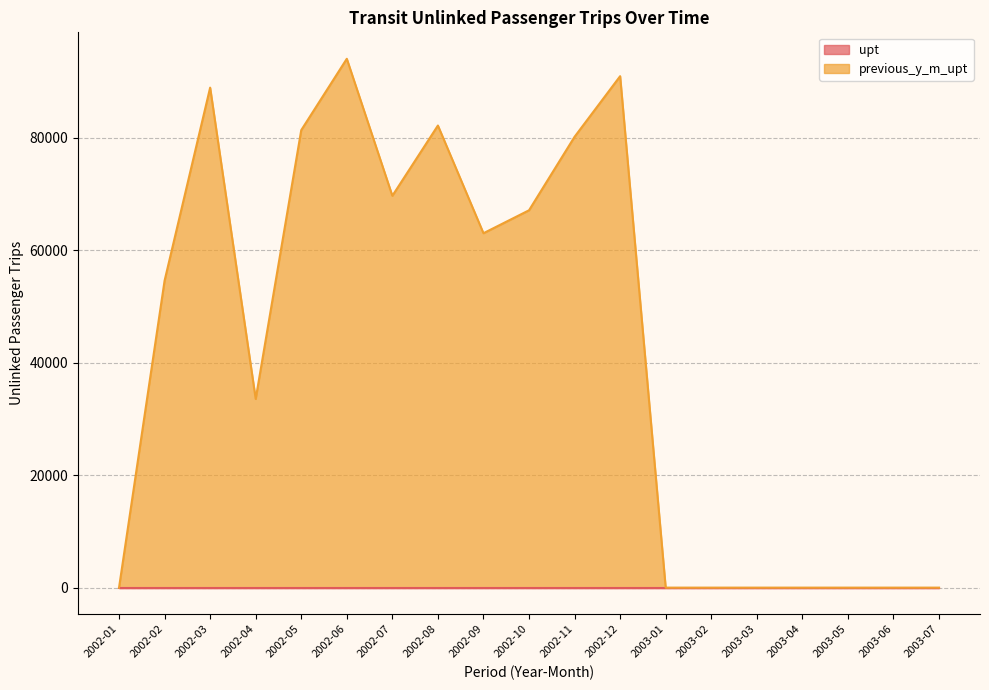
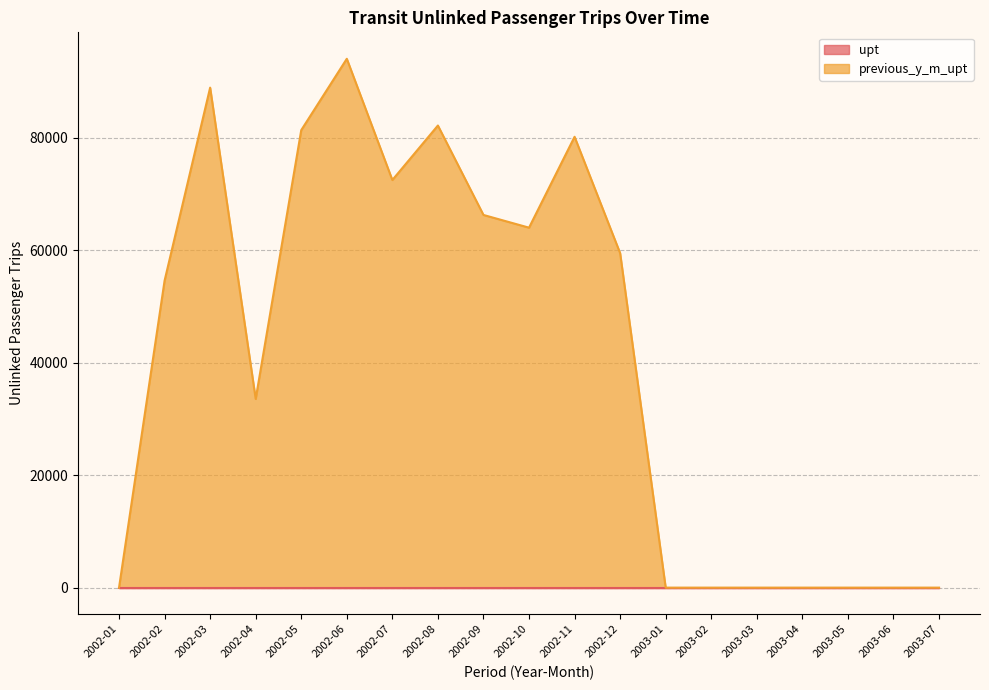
previous_y_m_upt, 2002-07: 70000 -> 72000
previous_y_m_upt, 2002-09: 63000 -> 66000
previous_y_m_upt, 2002-10: 67000 -> 64000
previous_y_m_upt, 2002-12: 91000 -> 59000
